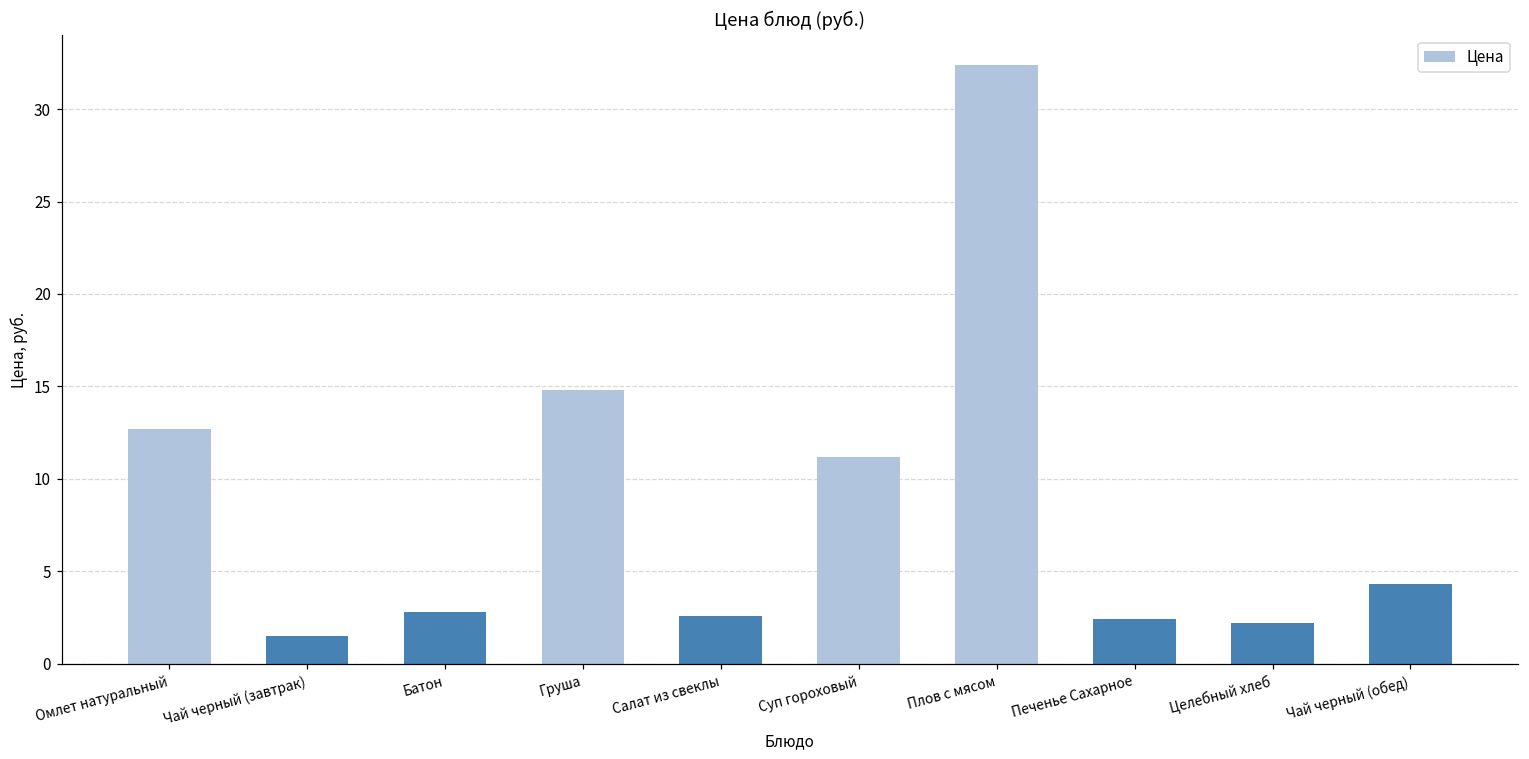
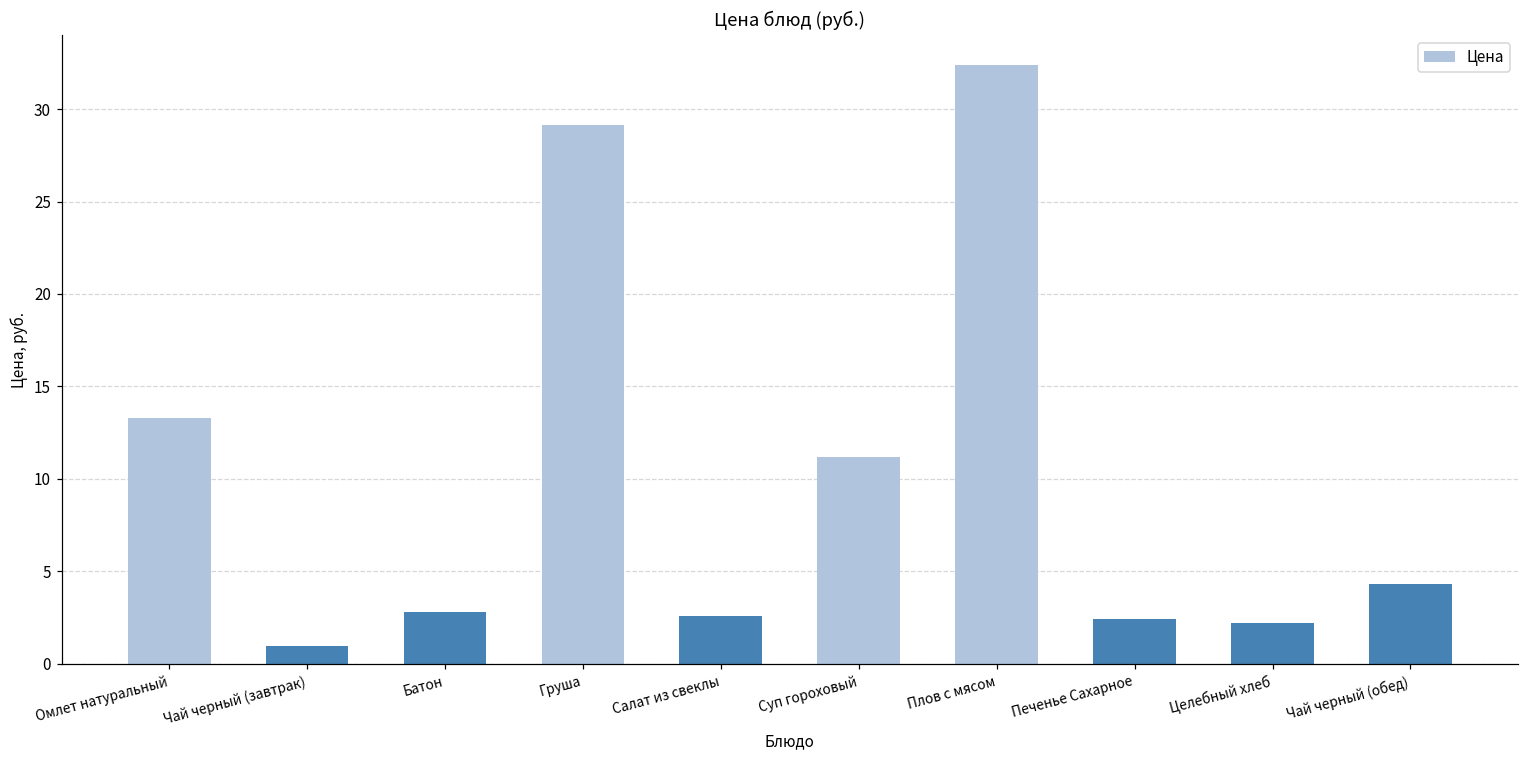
Омлет натуральный: 12.7 -> 13.3
Чай черный (завтрак): 1.5 -> 1.0
Груша: 14.8 -> 29.1
